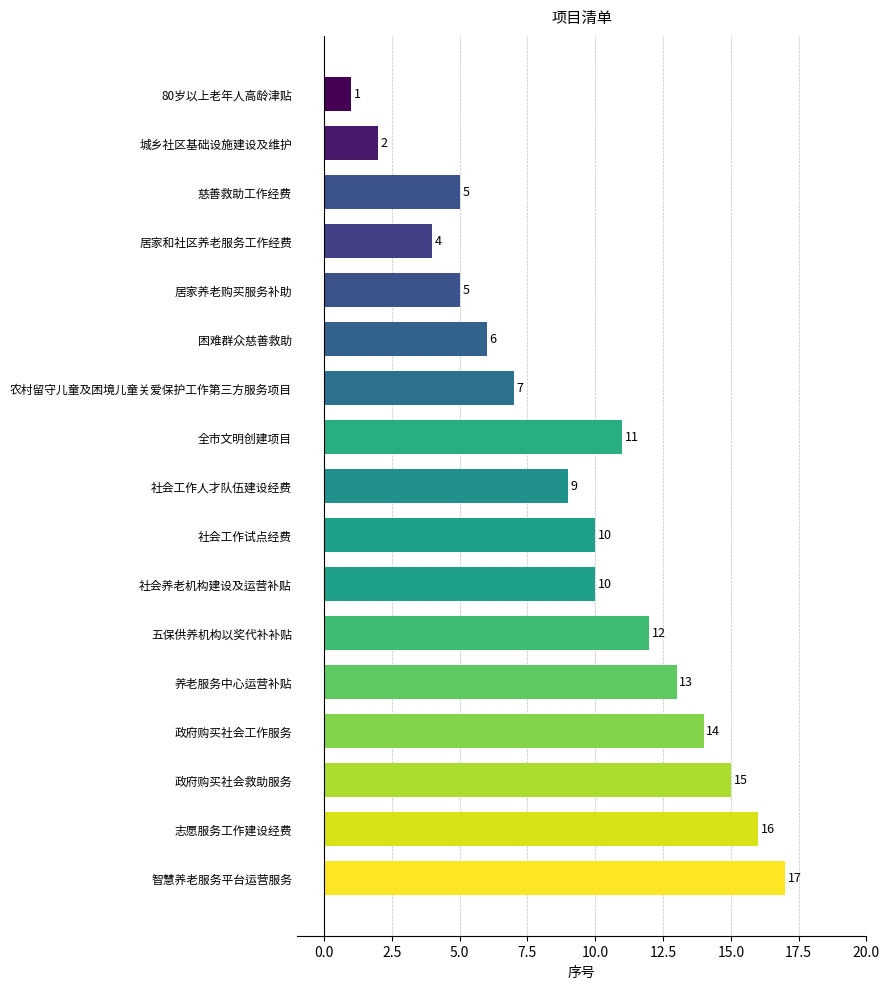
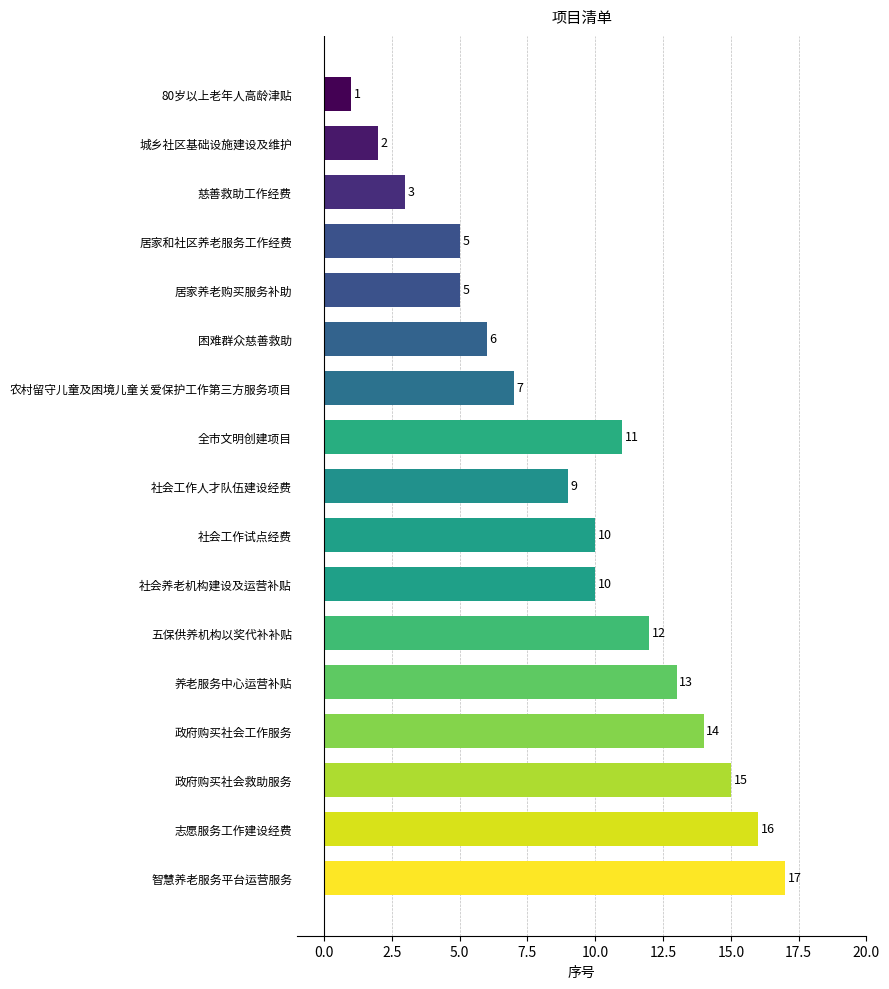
慈善救助工作经费: 5 -> 3
居家和社区养老服务工作经费: 4 -> 5
